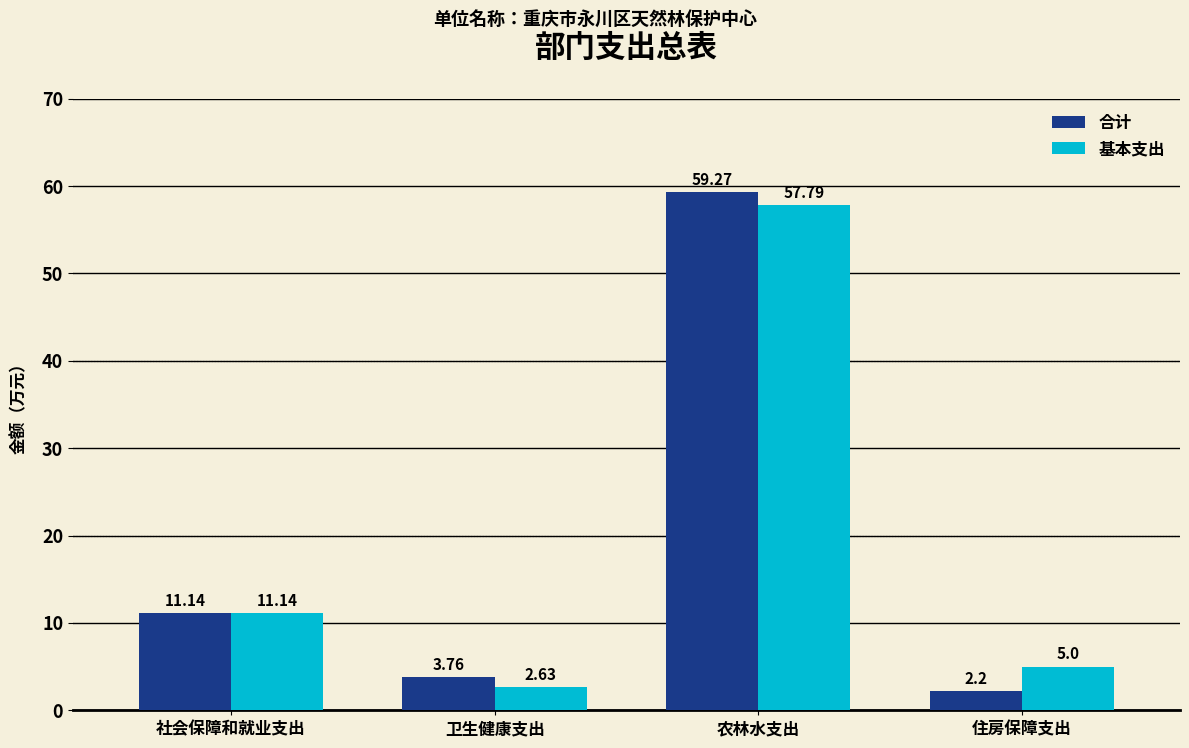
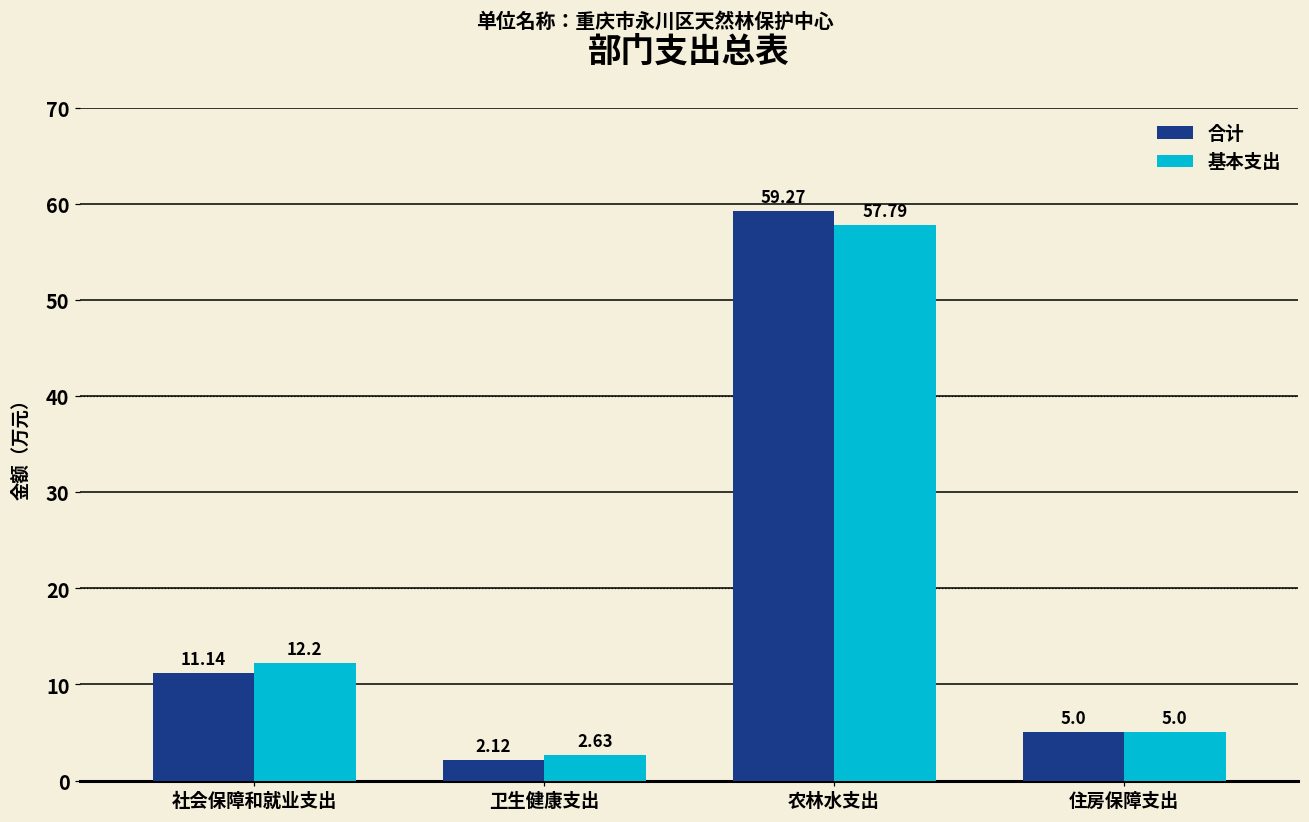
基本支出, 社会保障和就业支出: 11.14 -> 12.2
合计, 卫生健康支出: 3.76 -> 2.12
合计, 住房保障支出: 2.2 -> 5.0
